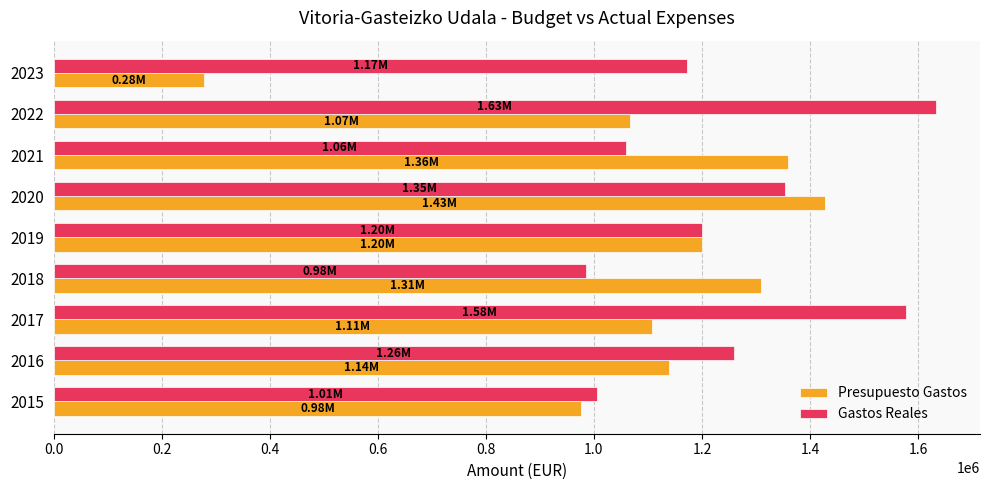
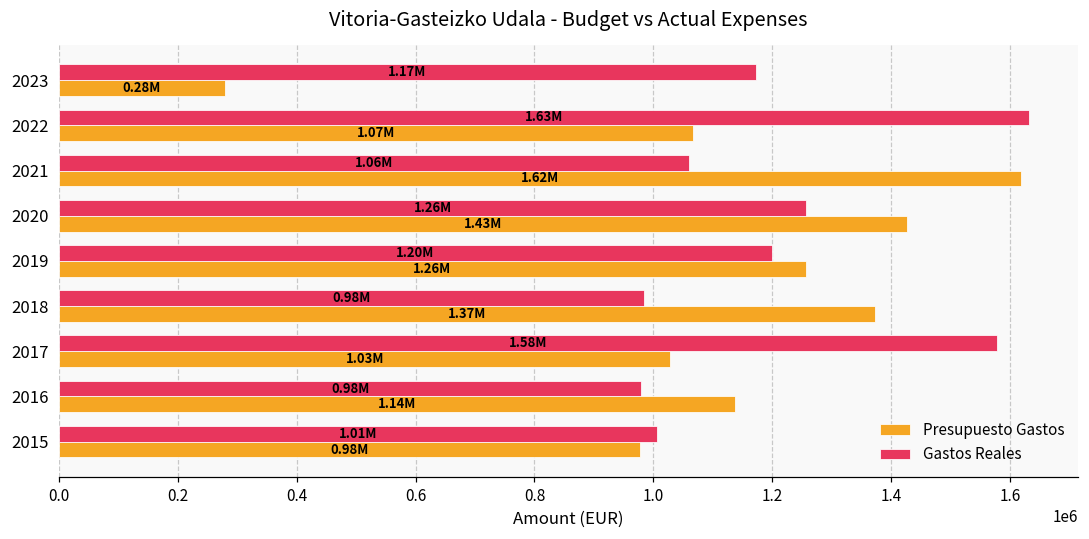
Presupuesto Gastos, 2021: 1.36M -> 1.62M
Gastos Reales, 2020: 1.35M -> 1.26M
Presupuesto Gastos, 2019: 1.20M -> 1.26M
Presupuesto Gastos, 2018: 1.31M -> 1.37M
Presupuesto Gastos, 2017: 1.11M -> 1.03M
Gastos Reales, 2016: 1.26M -> 0.98M
